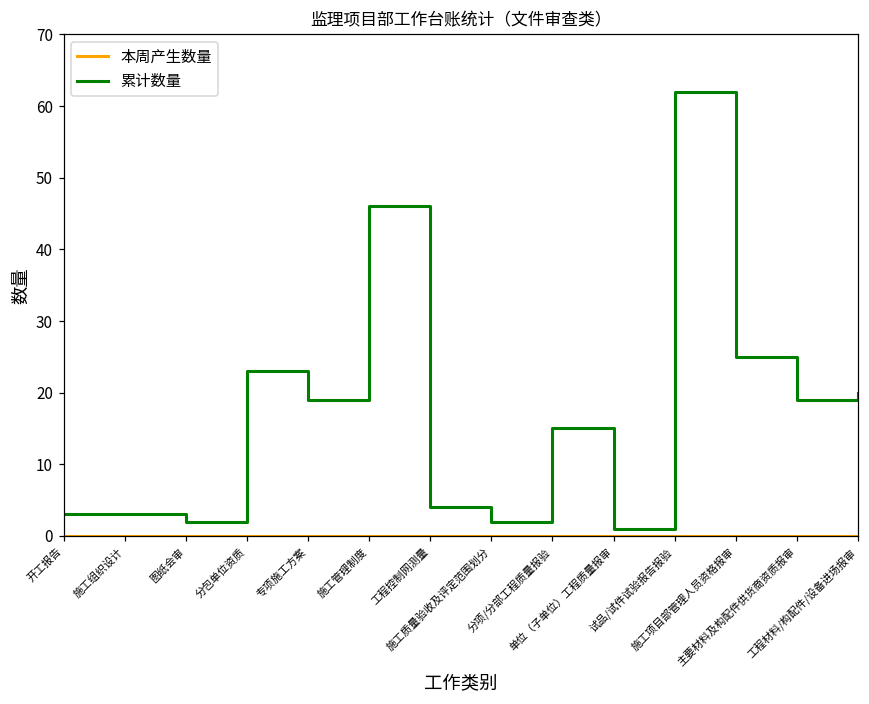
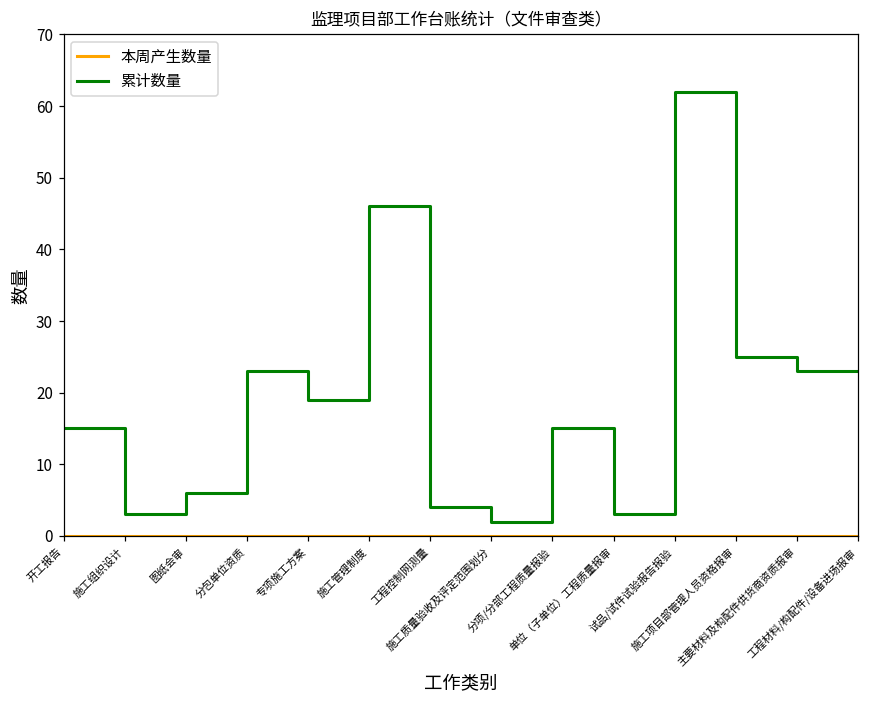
累计数量, 开工报告: 3 -> 15
累计数量, 图纸会审: 2 -> 6
累计数量, 单位（子单位）工程质量报审: 1 -> 3
累计数量, 主要材料及构配件供货商资质报审: 19 -> 23
累计数量, 工程材料/构配件/设备进场报审: 20 -> 23
